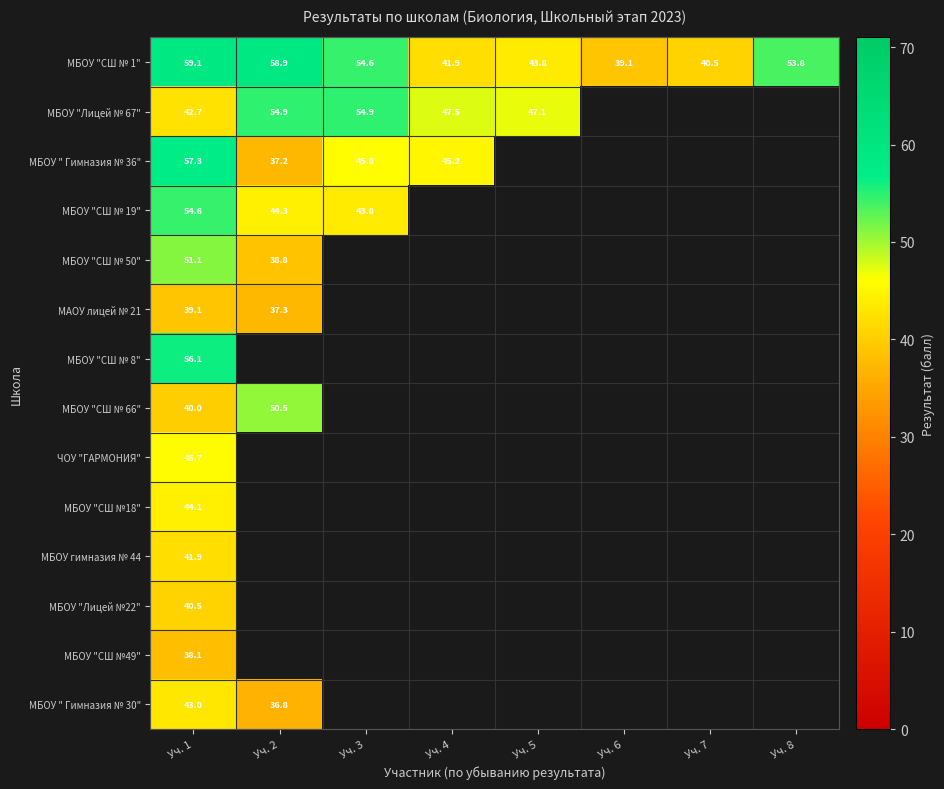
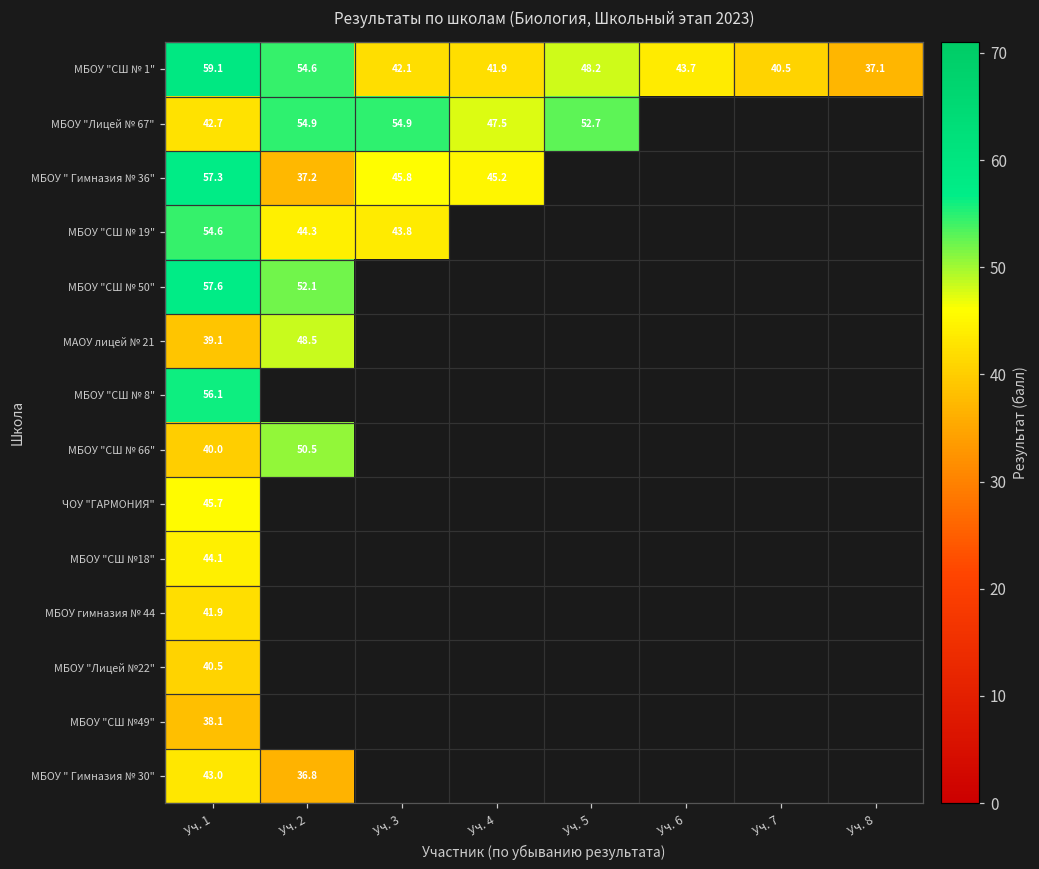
МБОУ "СШ № 1", Уч. 2: 58.9 -> 54.6
МБОУ "СШ № 1", Уч. 3: 54.6 -> 42.1
МБОУ "СШ № 1", Уч. 5: 43.8 -> 48.2
МБОУ "СШ № 1", Уч. 6: 39.1 -> 43.7
МБОУ "СШ № 1", Уч. 8: 53.8 -> 37.1
МБОУ "Лицей № 67", Уч. 5: 47.1 -> 52.7
МБОУ "СШ № 50", Уч. 1: 51.1 -> 57.6
МБОУ "СШ № 50", Уч. 2: 38.8 -> 52.1
МАОУ лицей № 21, Уч. 2: 37.3 -> 48.5
